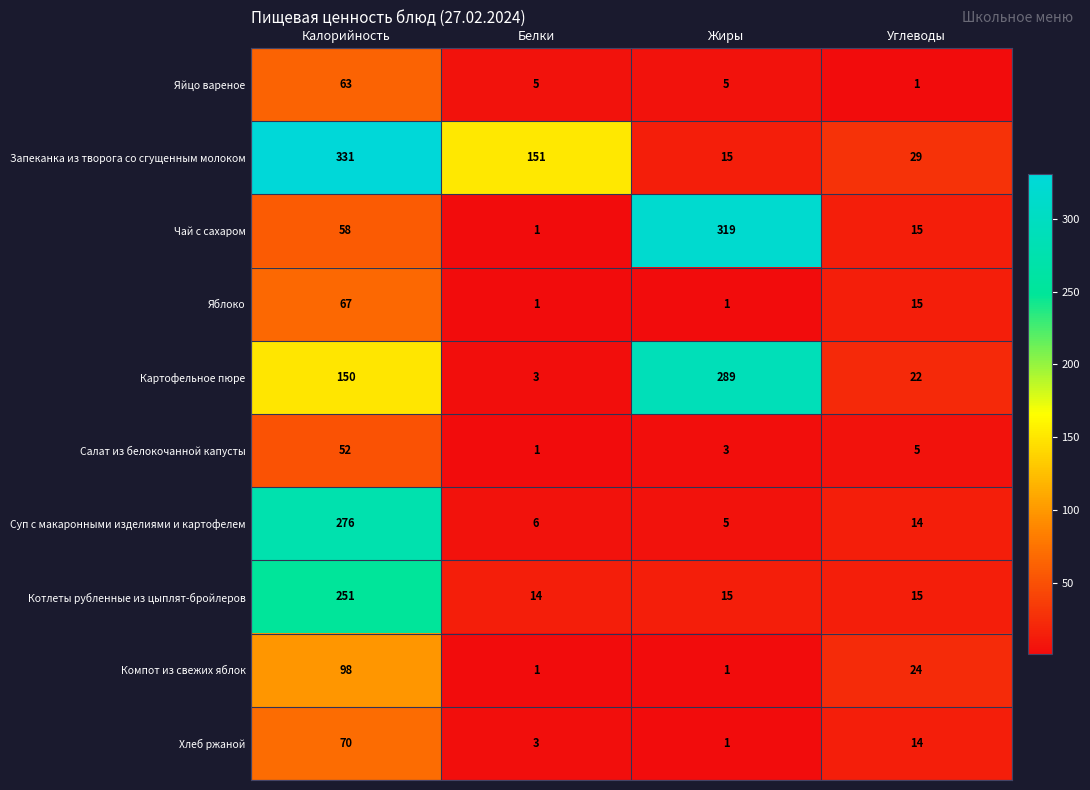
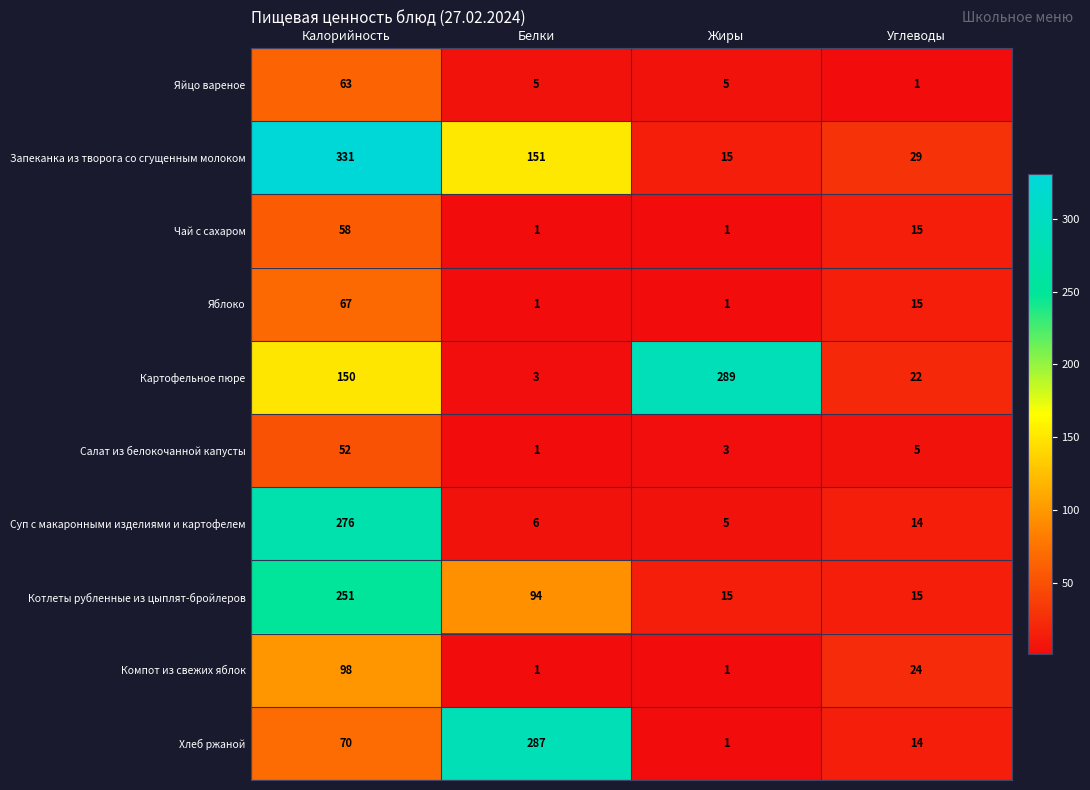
Чай с сахаром, Жиры: 319 -> 1
Котлеты рубленные из цыплят-бройлеров, Белки: 14 -> 94
Хлеб ржаной, Белки: 3 -> 287
